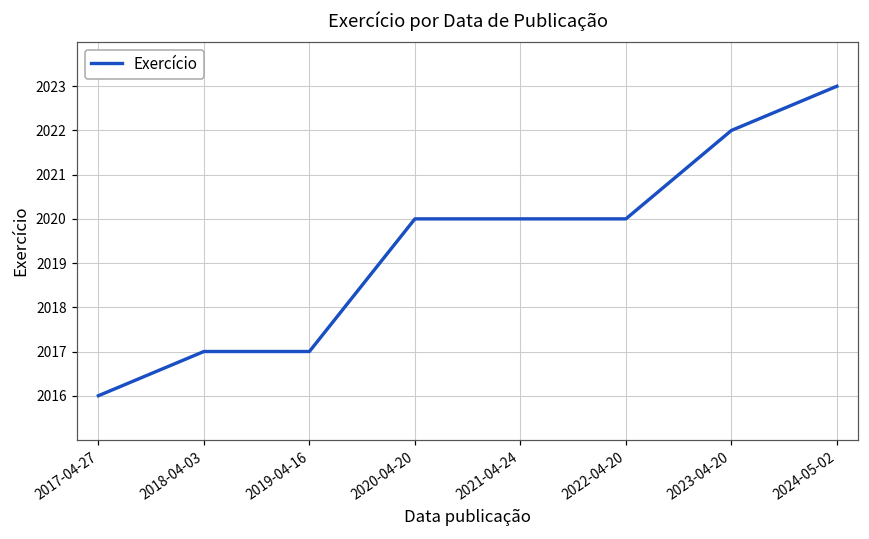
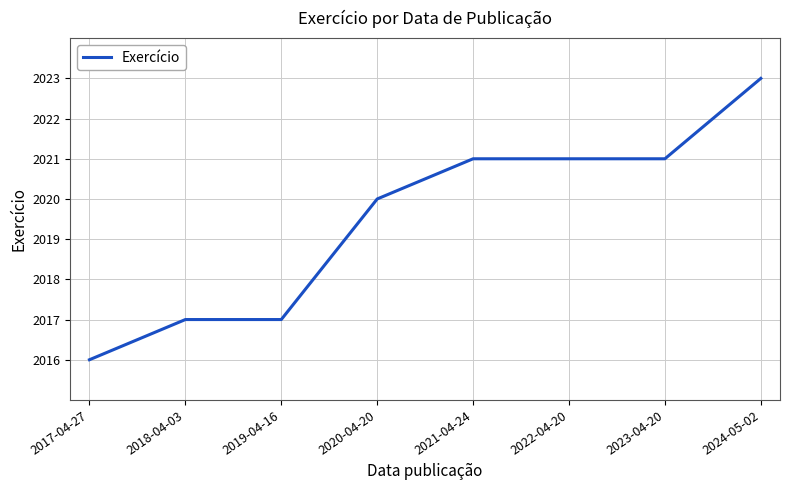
2021-04-24: 2020 -> 2021
2022-04-20: 2020 -> 2021
2023-04-20: 2022 -> 2021
